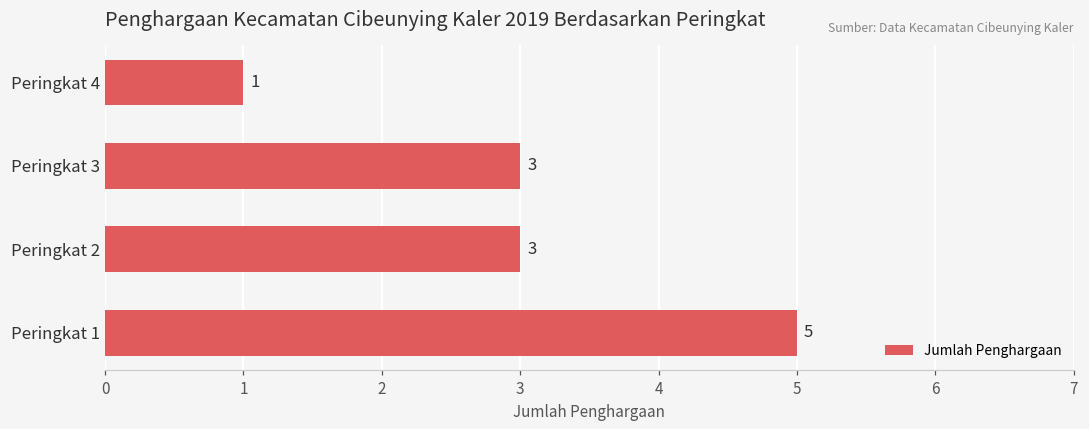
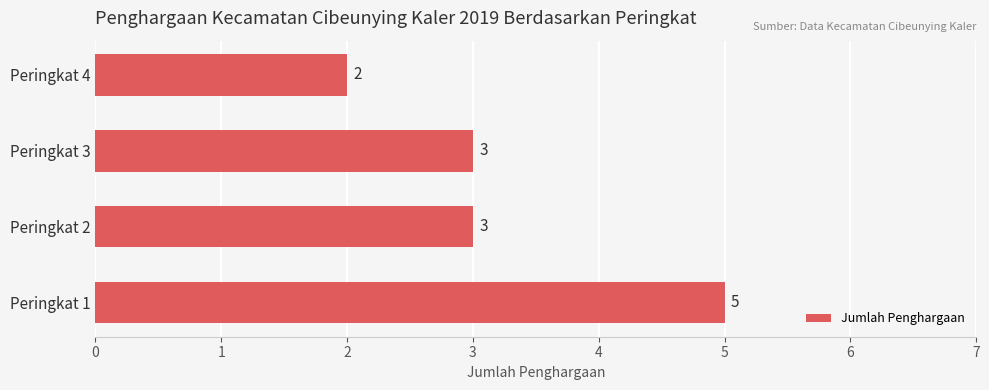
Peringkat 4: 1 -> 2
